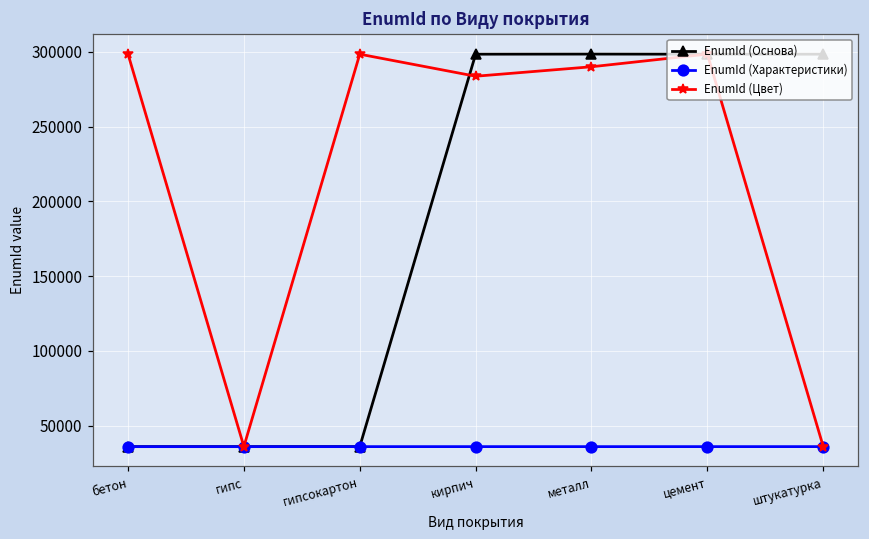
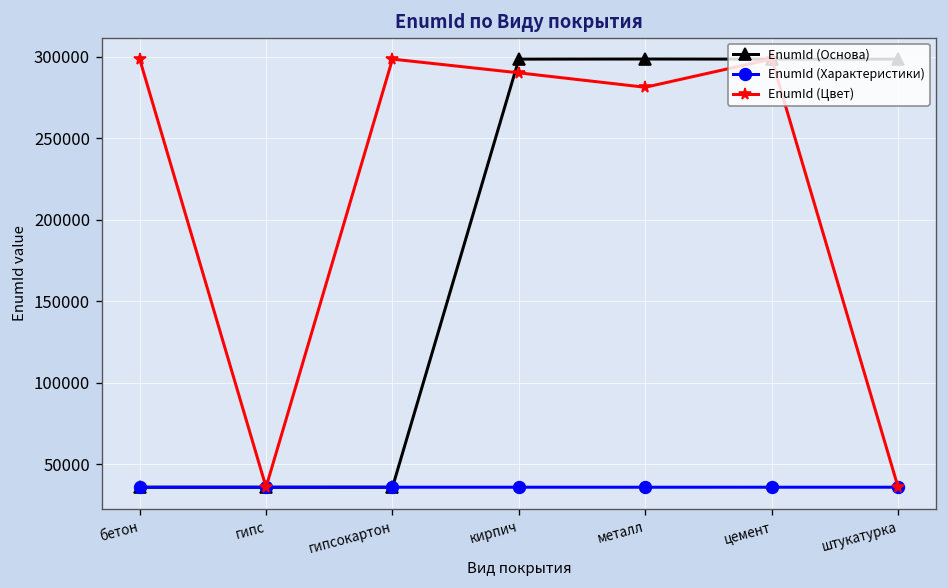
EnumId (Цвет), кирпич: 284000 -> 290000
EnumId (Цвет), металл: 290000 -> 281000
